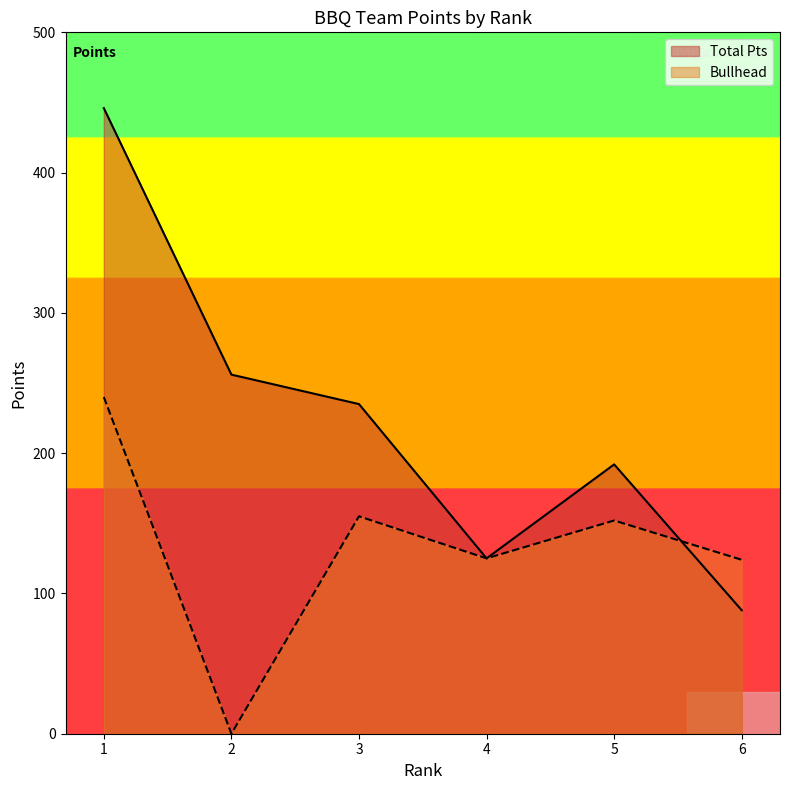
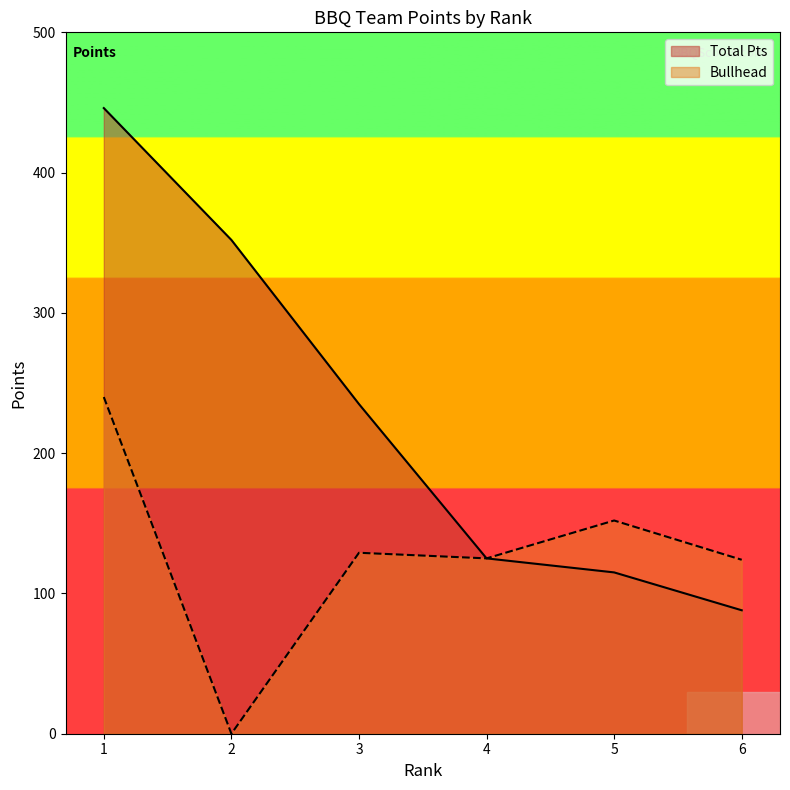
Total Pts, 2: 256 -> 352
Bullhead, 3: 155 -> 129
Total Pts, 5: 192 -> 115
